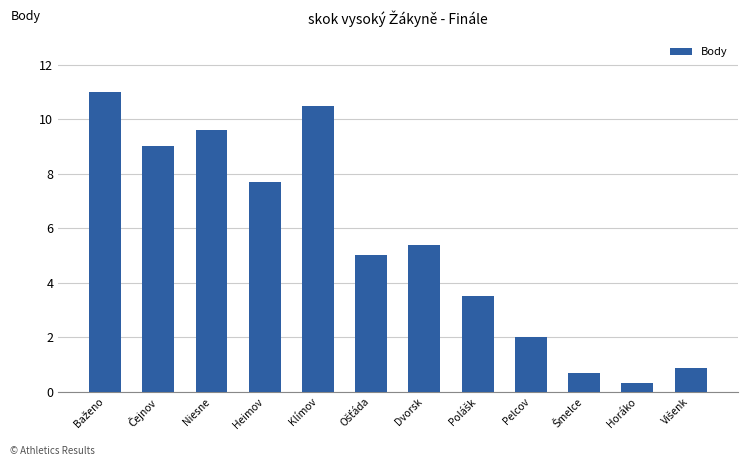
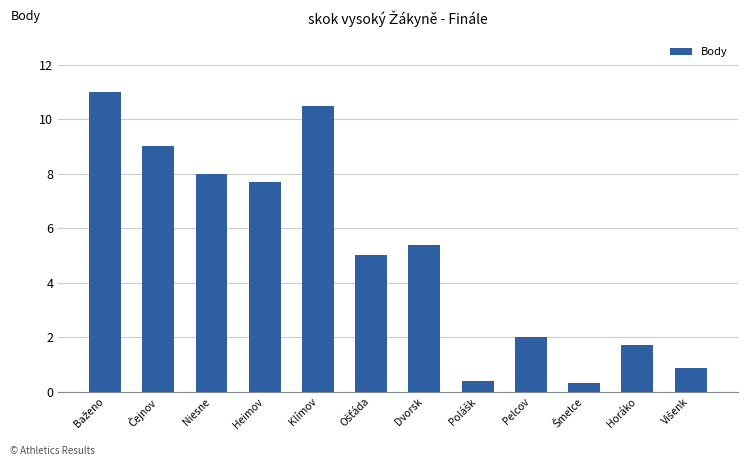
Niesne: 9.6 -> 8.0
Polášk: 3.5 -> 0.4
Šmelce: 0.7 -> 0.3
Horáko: 0.3 -> 1.7
